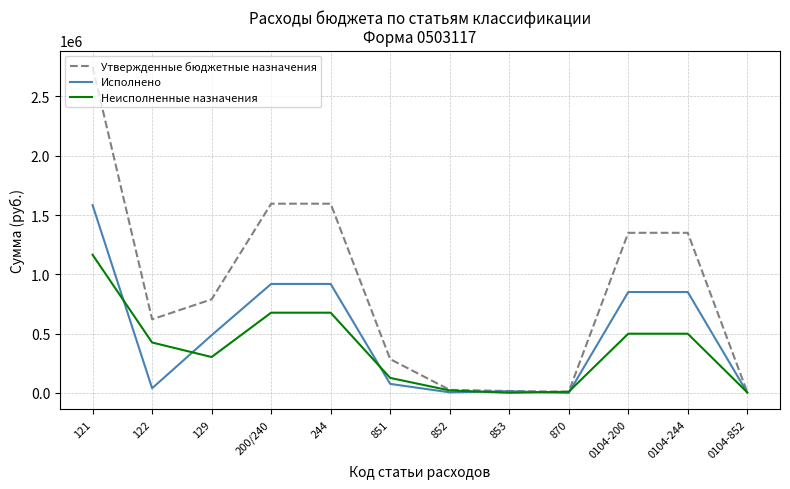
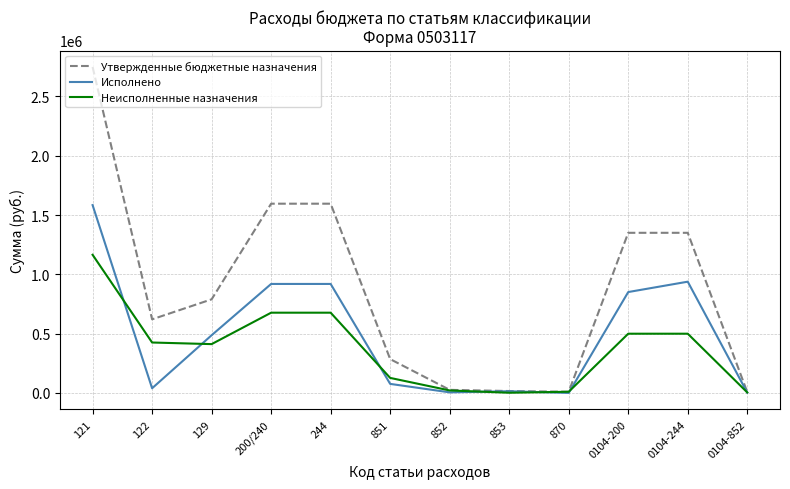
Неисполненные назначения, 129: 300000 -> 410000
Исполнено, 0104-244: 850000 -> 940000
